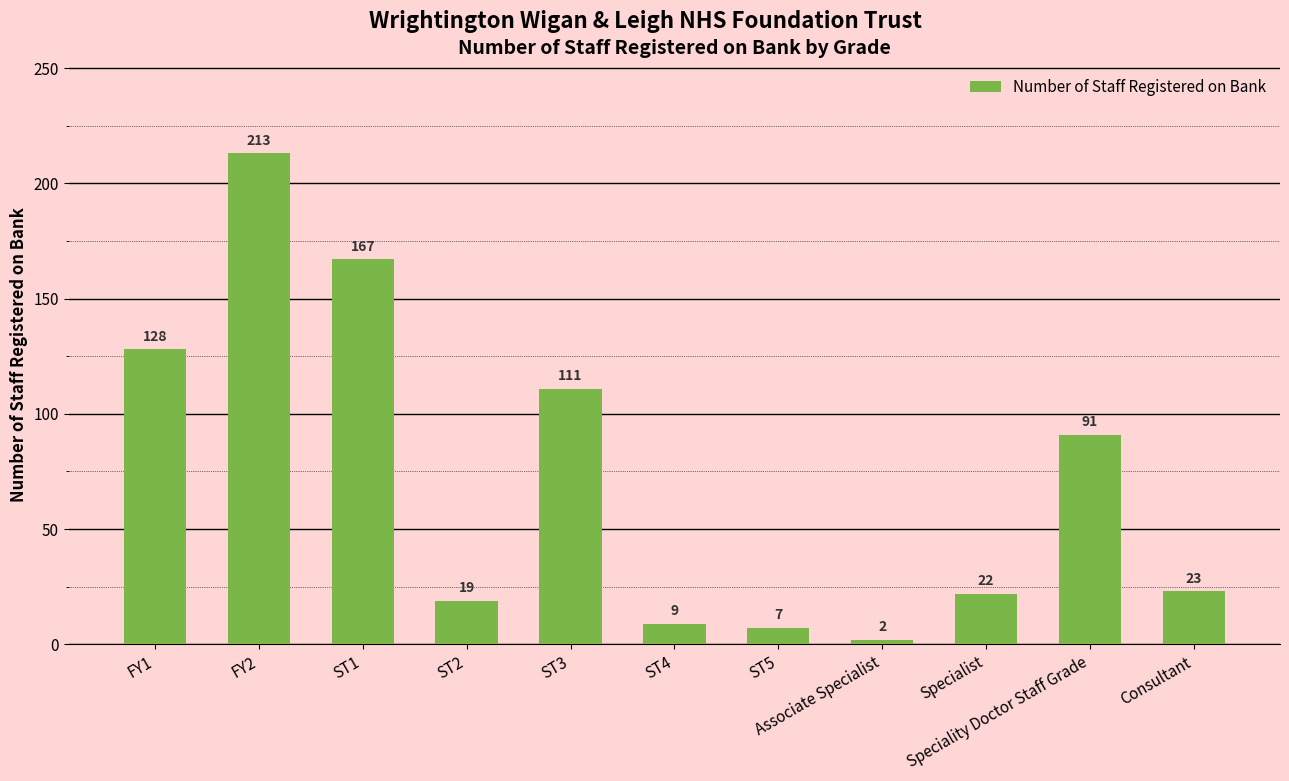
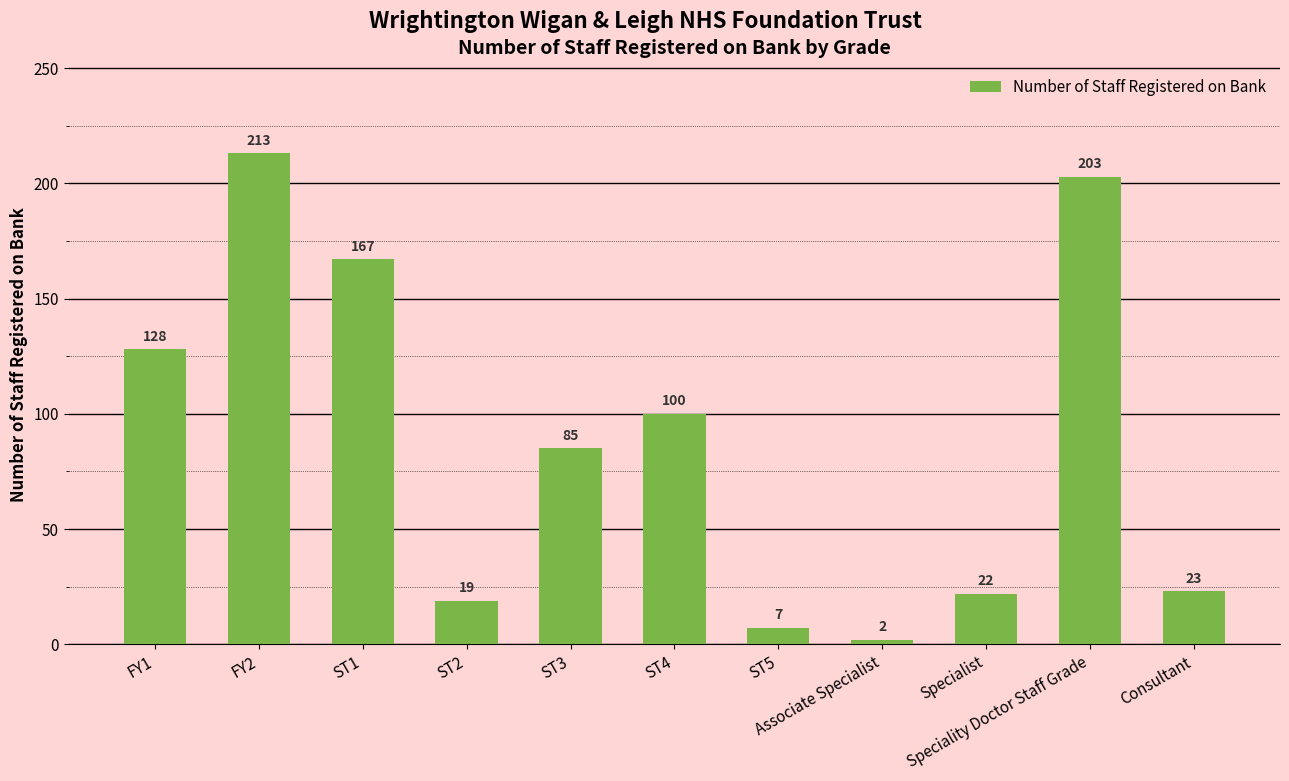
ST3: 111 -> 85
ST4: 9 -> 100
Speciality Doctor Staff Grade: 91 -> 203
